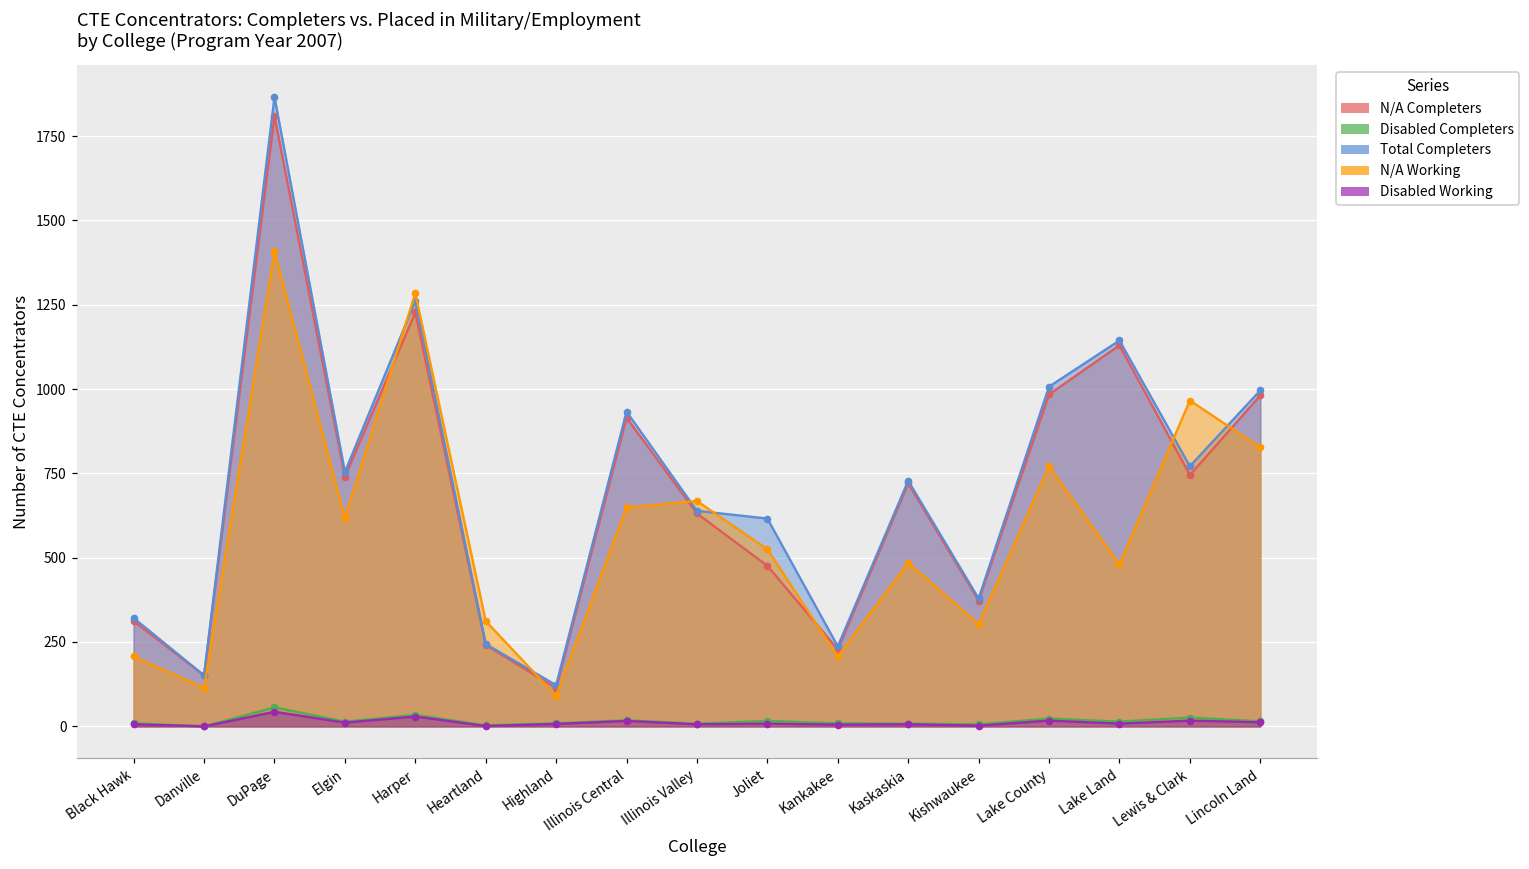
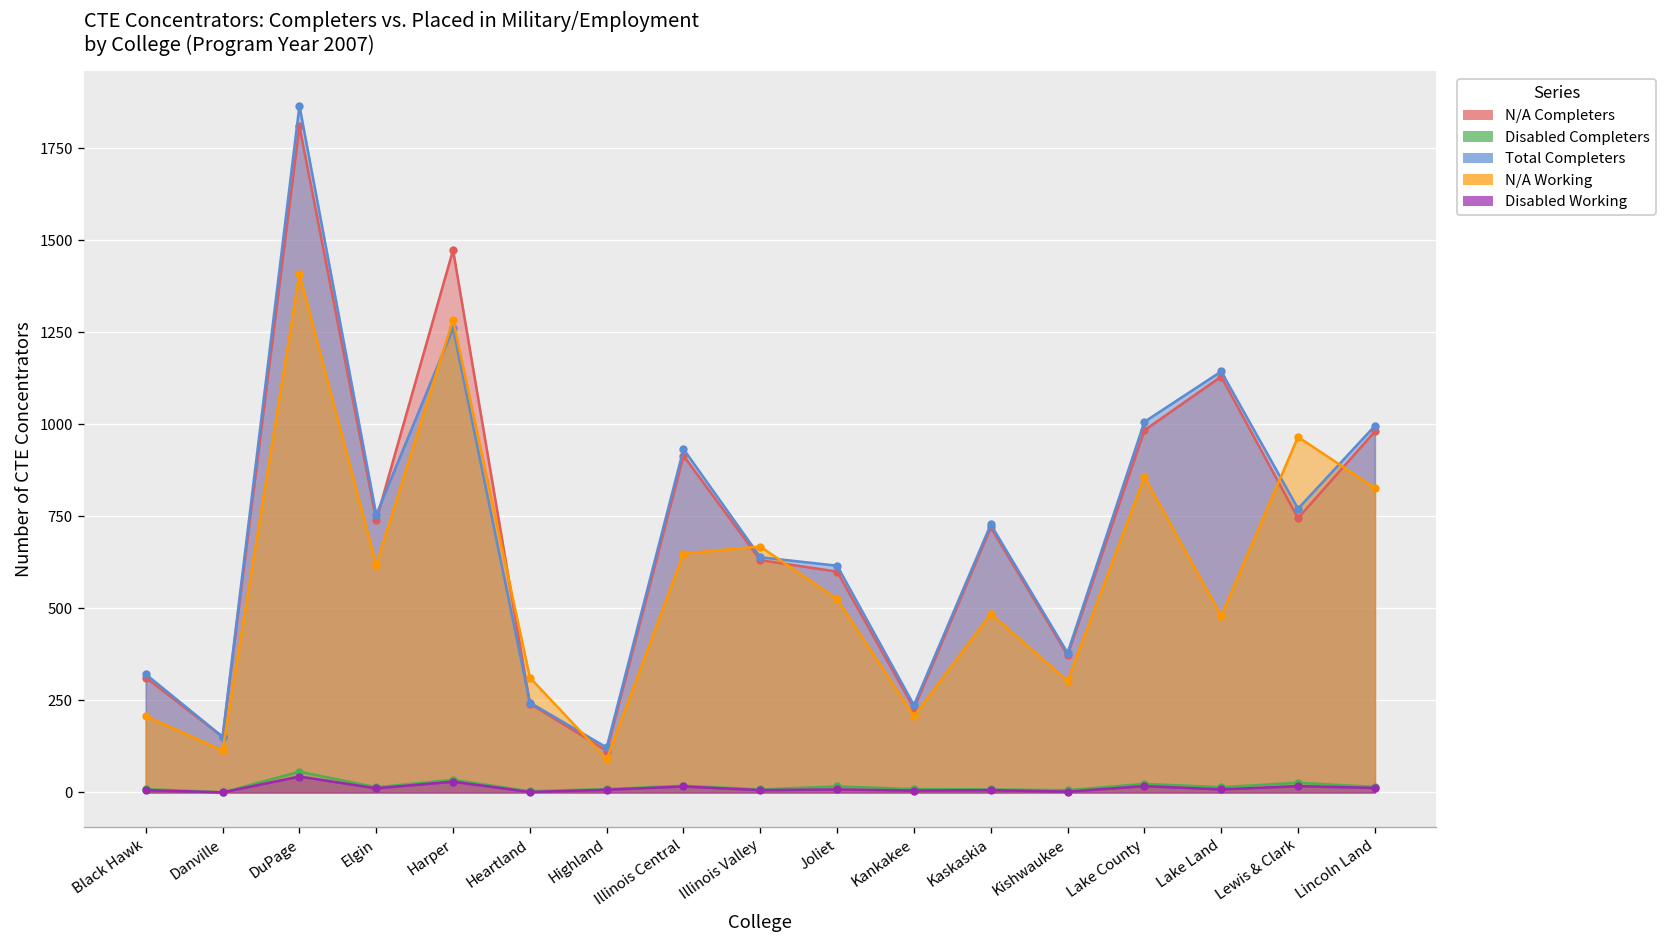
N/A Completers, Harper: 1230 -> 1470
N/A Completers, Joliet: 480 -> 600
N/A Working, Lake County: 770 -> 860
